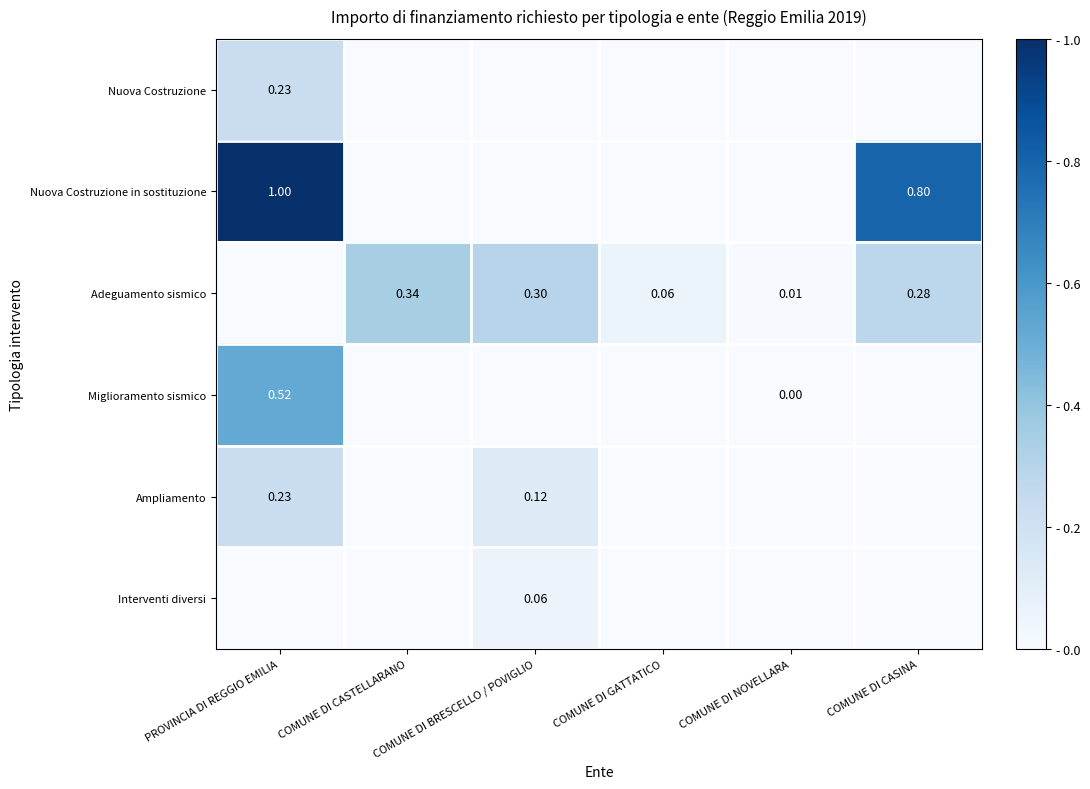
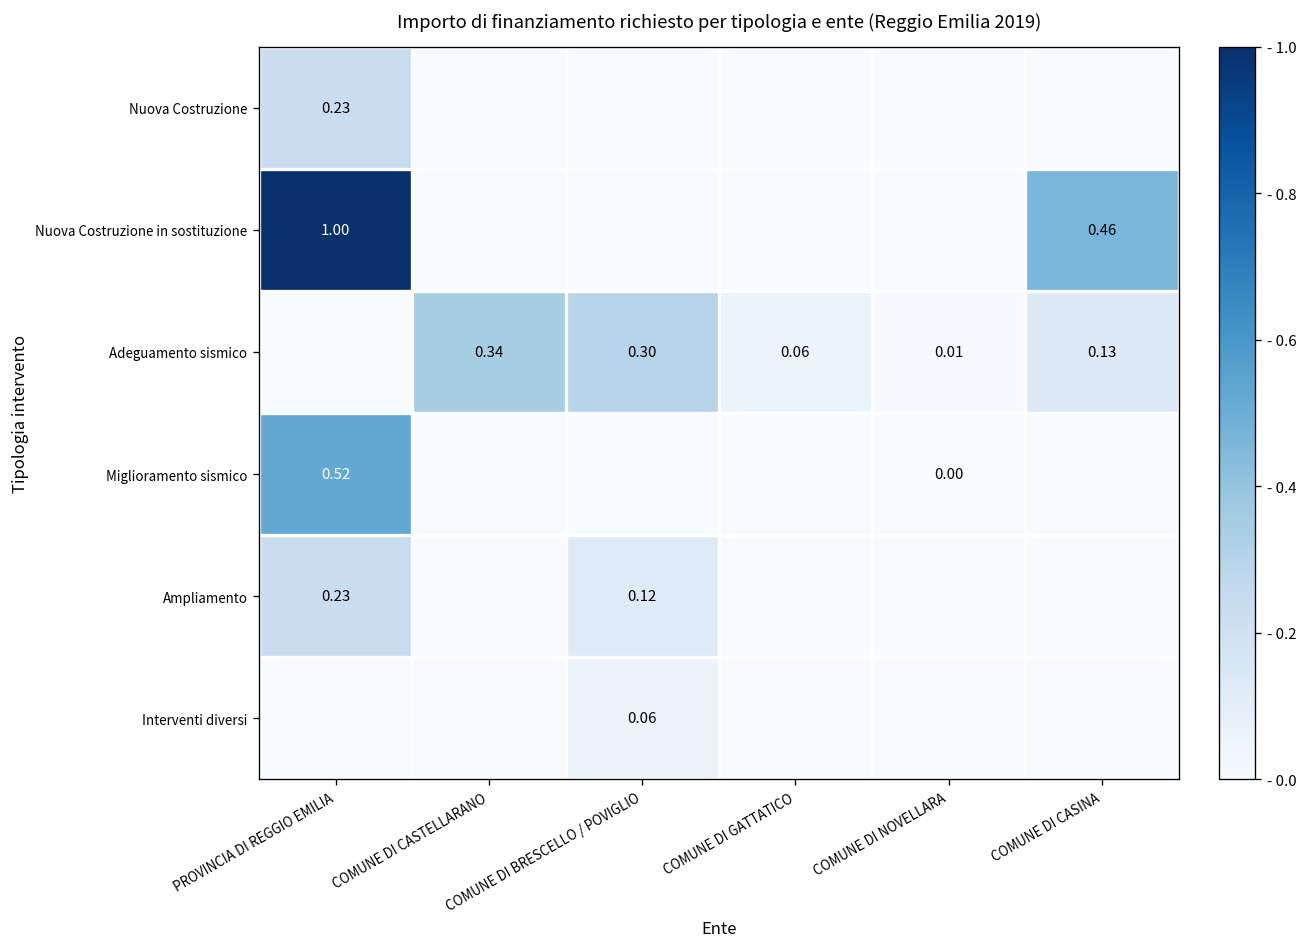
Nuova Costruzione in sostituzione, COMUNE DI CASINA: 0.80 -> 0.46
Adeguamento sismico, COMUNE DI CASINA: 0.28 -> 0.13
